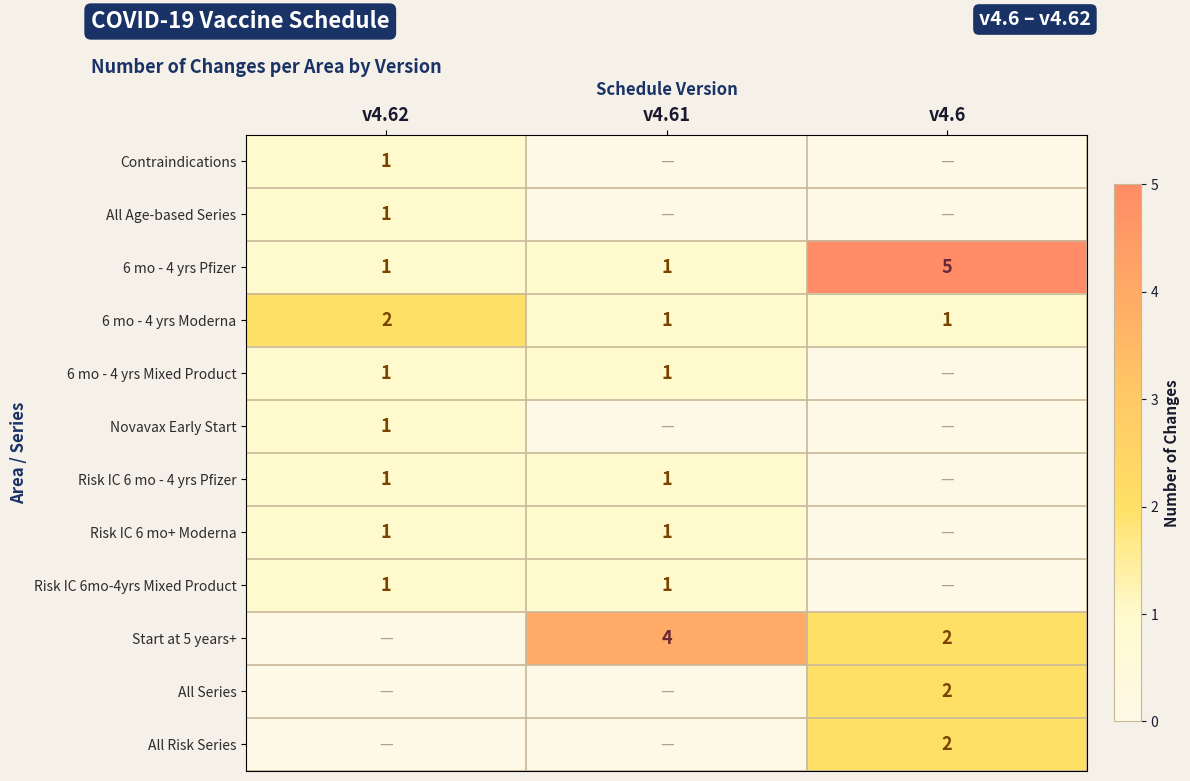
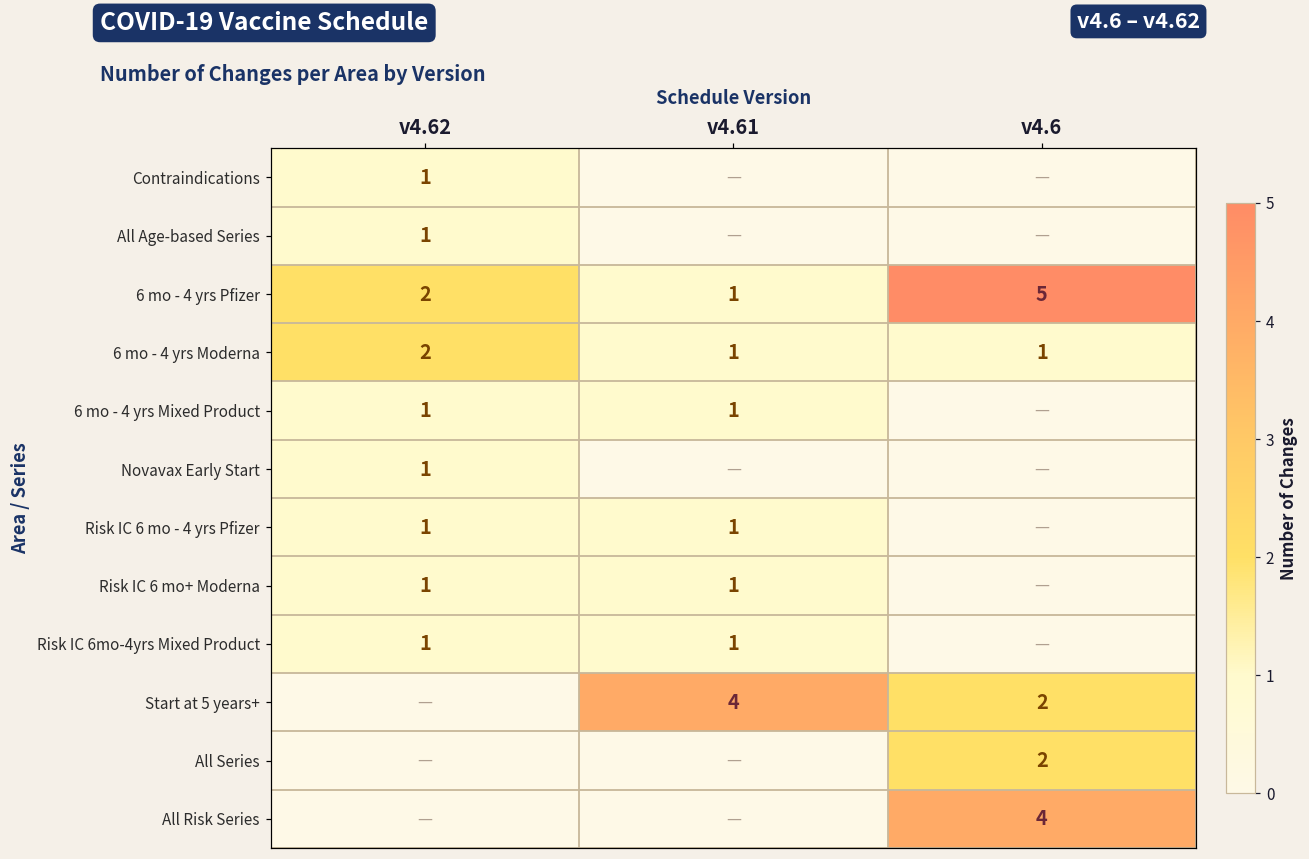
6 mo - 4 yrs Pfizer, v4.62: 1 -> 2
All Risk Series, v4.6: 2 -> 4
